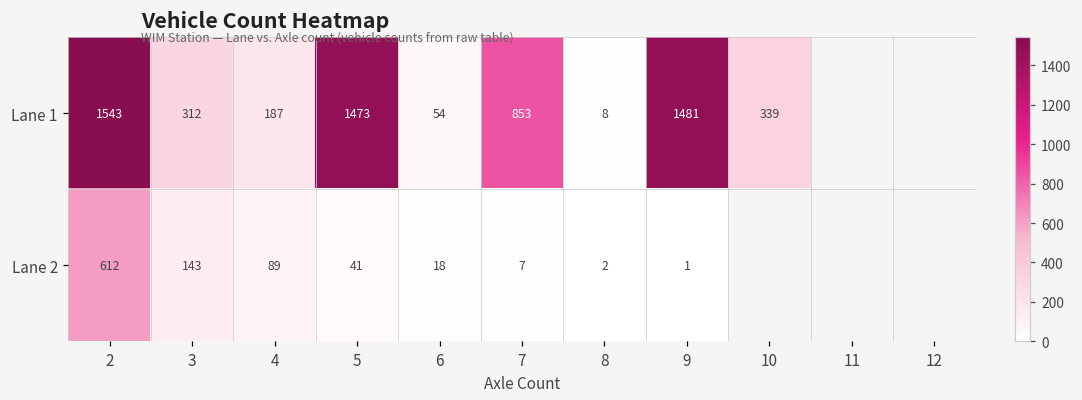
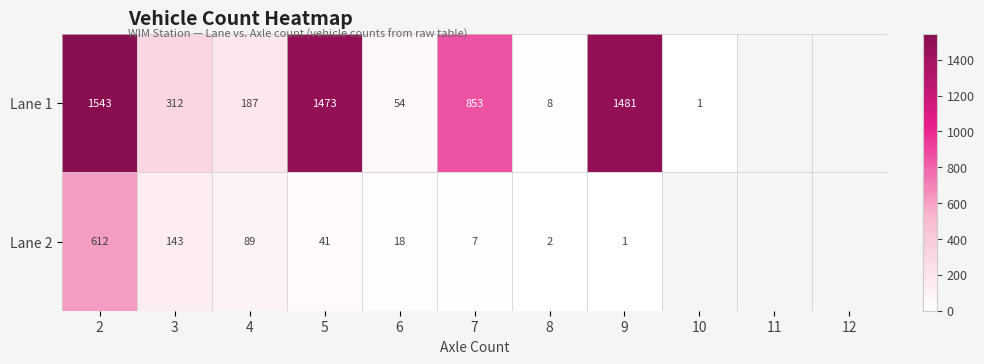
Lane 1, 10: 339 -> 1
